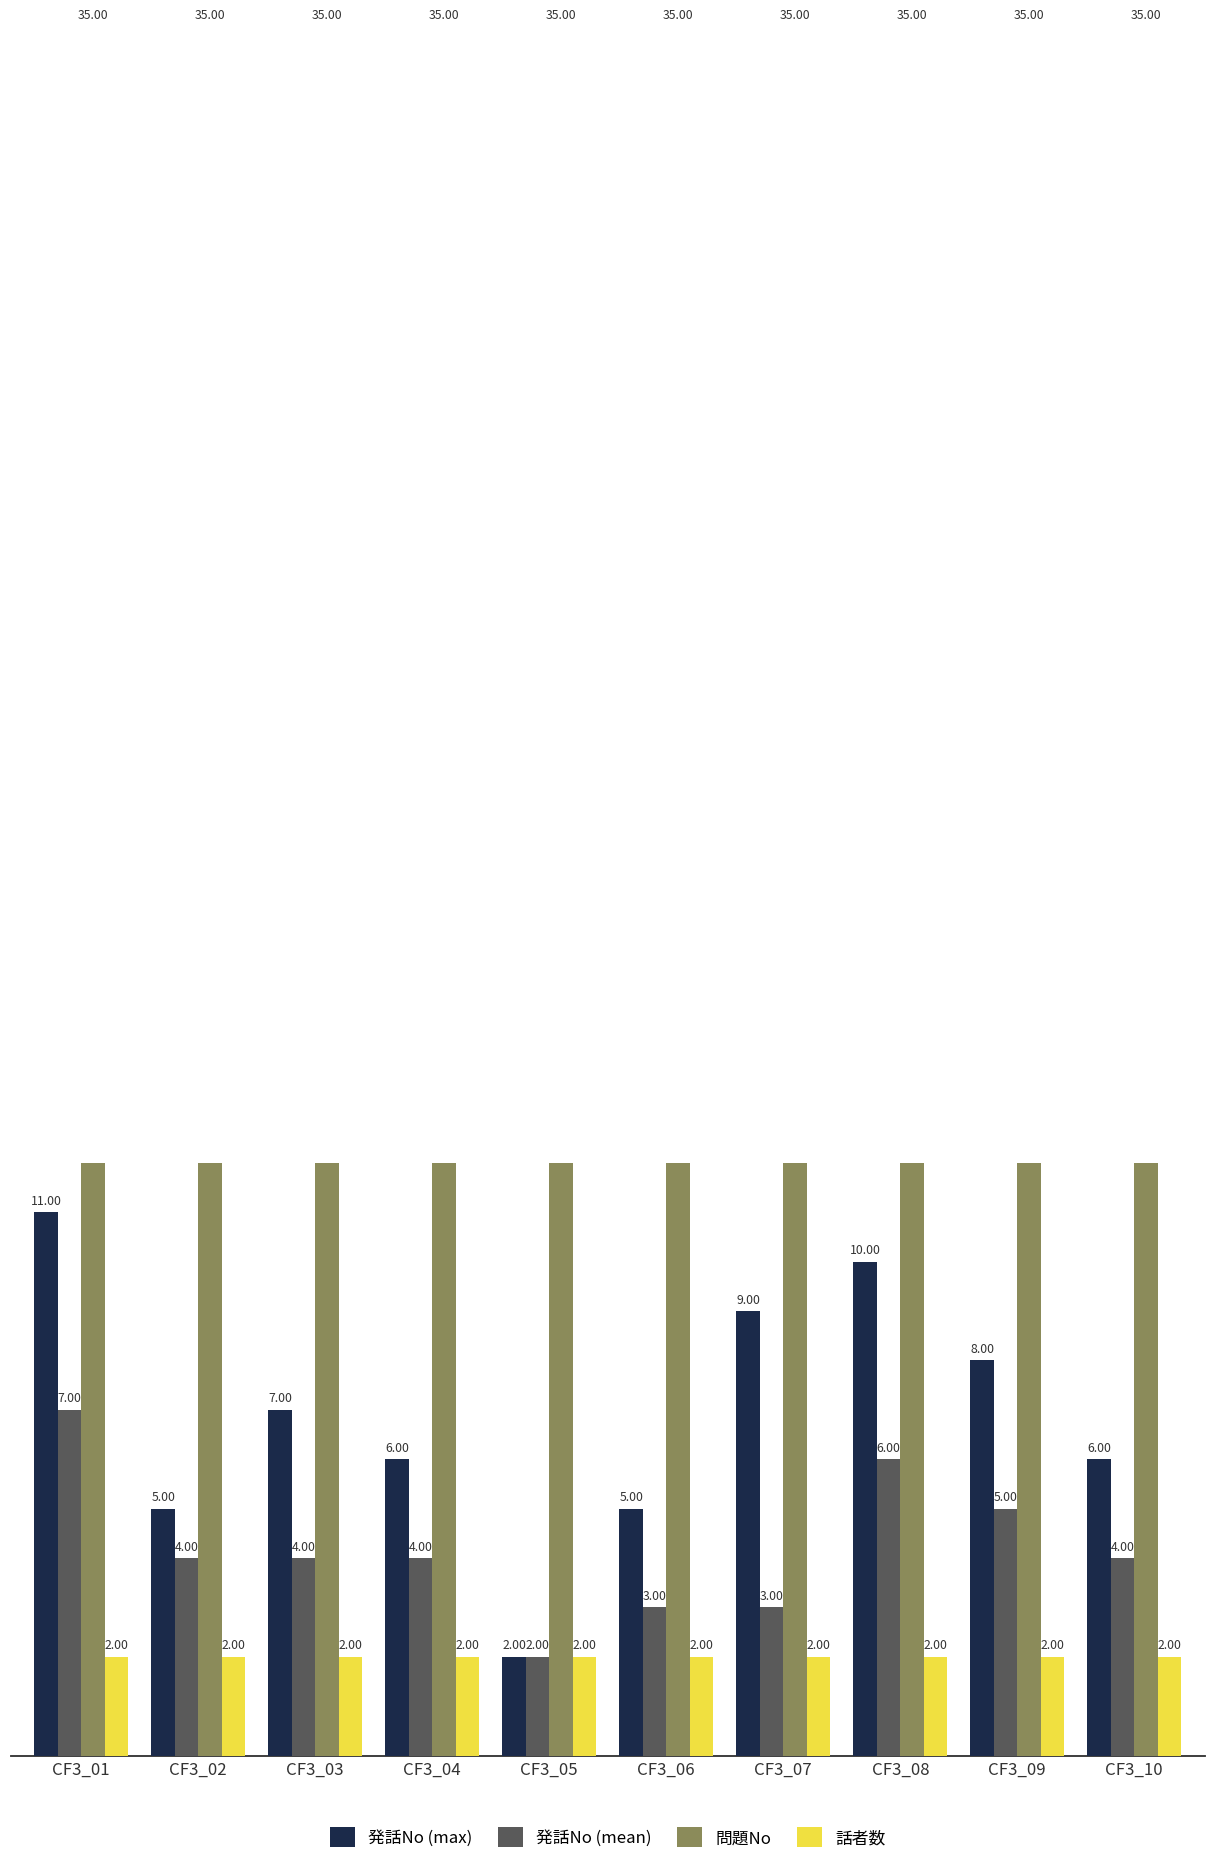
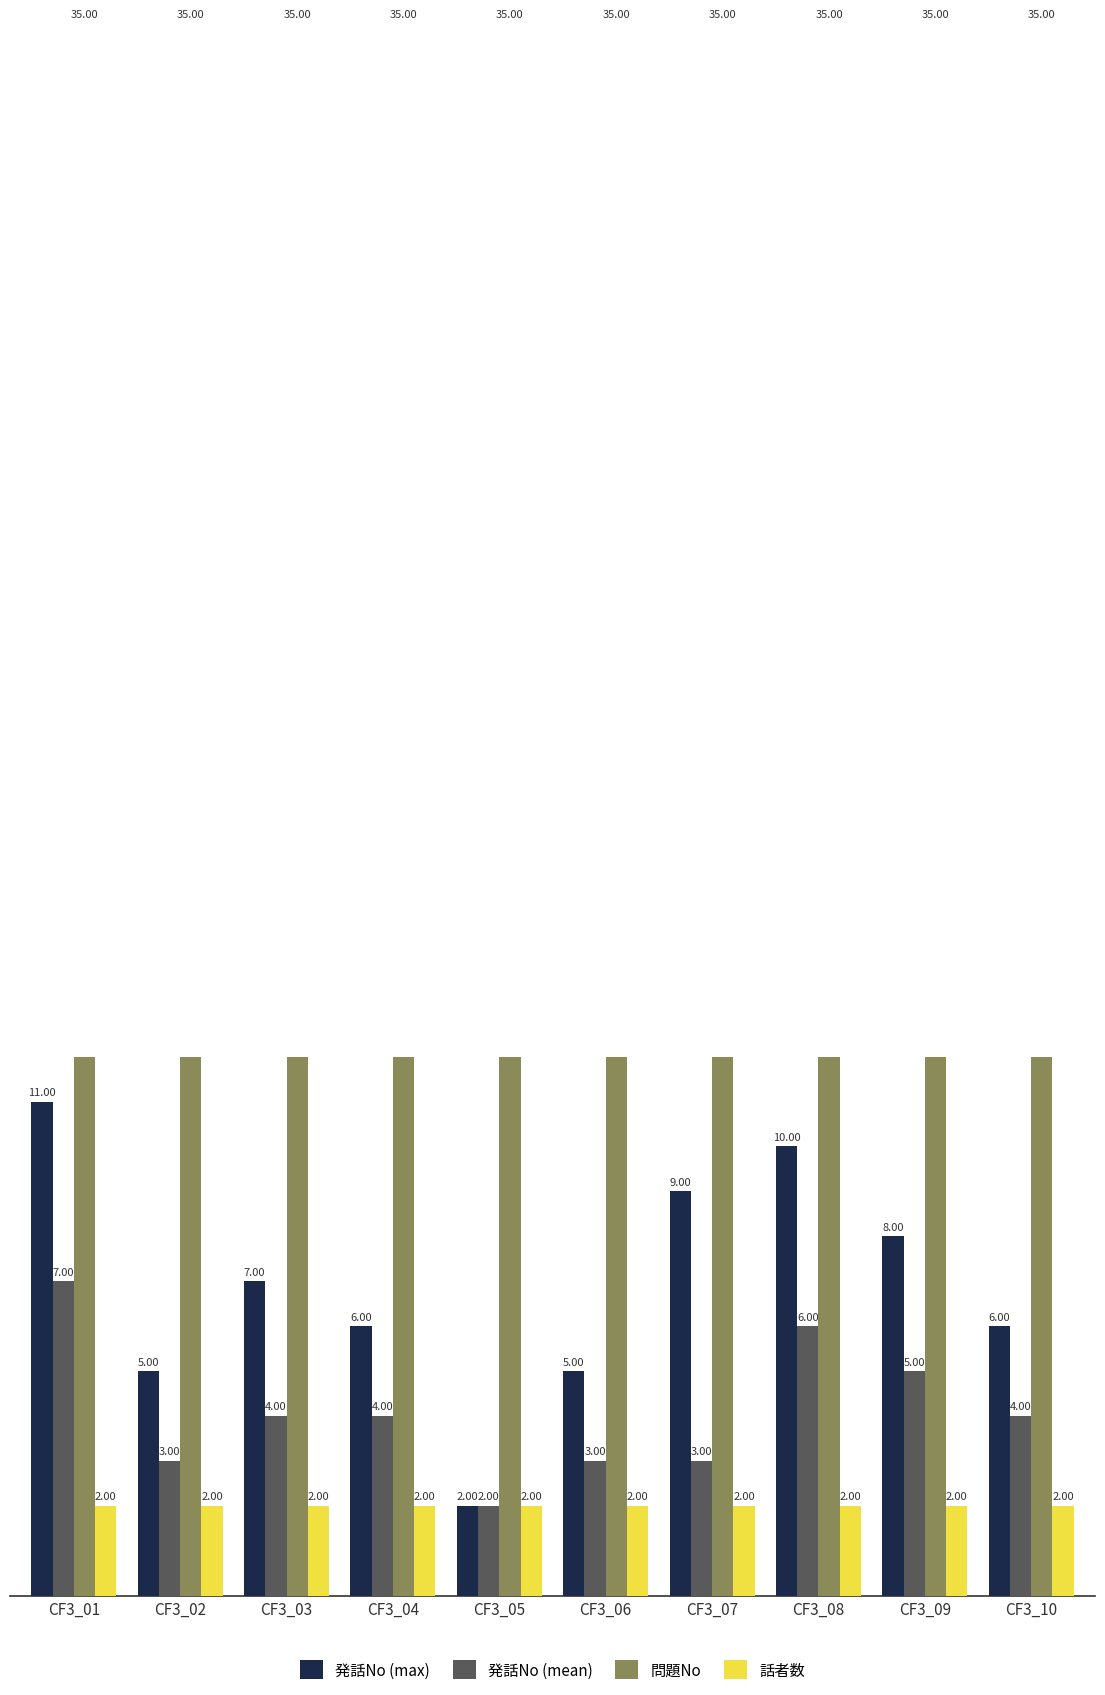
発話No (mean), CF3_02: 4.00 -> 3.00
